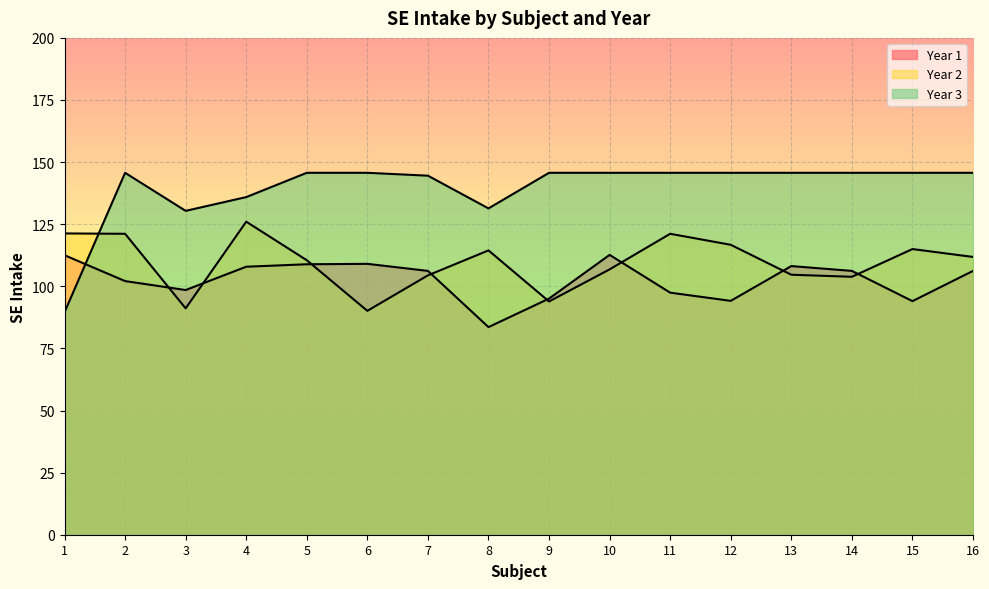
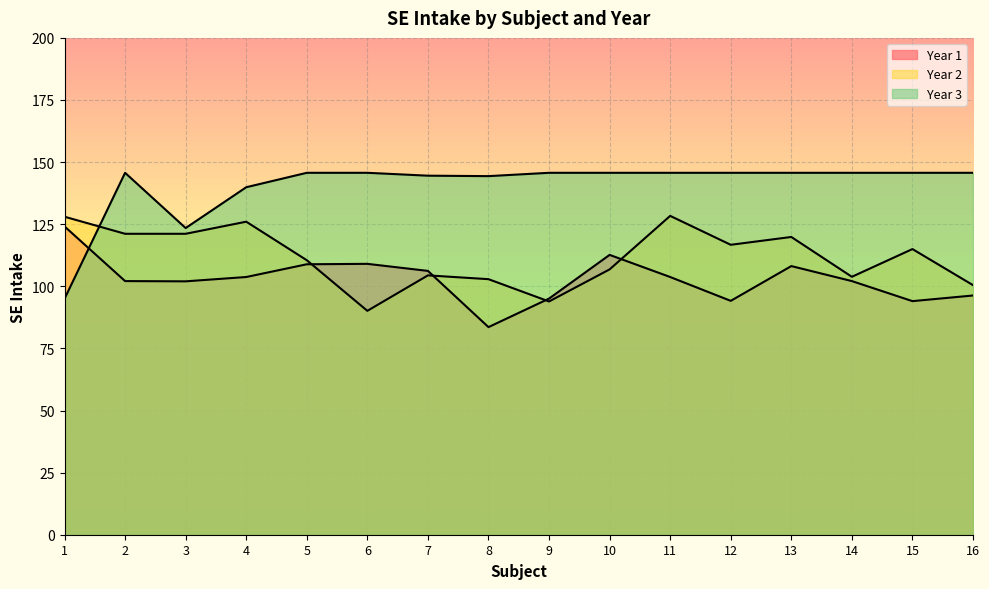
Year 1, 1: 113 -> 124
Year 2, 1: 121 -> 128
Year 3, 1: 90 -> 95
Year 1, 3: 99 -> 102
Year 2, 3: 91 -> 121
Year 3, 3: 130 -> 123
Year 1, 4: 108 -> 104
Year 3, 4: 136 -> 140
Year 2, 8: 114 -> 103
Year 3, 8: 131 -> 144
Year 1, 11: 97 -> 104
Year 2, 11: 121 -> 128
Year 2, 13: 105 -> 120
Year 1, 14: 106 -> 102
Year 1, 16: 106 -> 96
Year 2, 16: 112 -> 100
